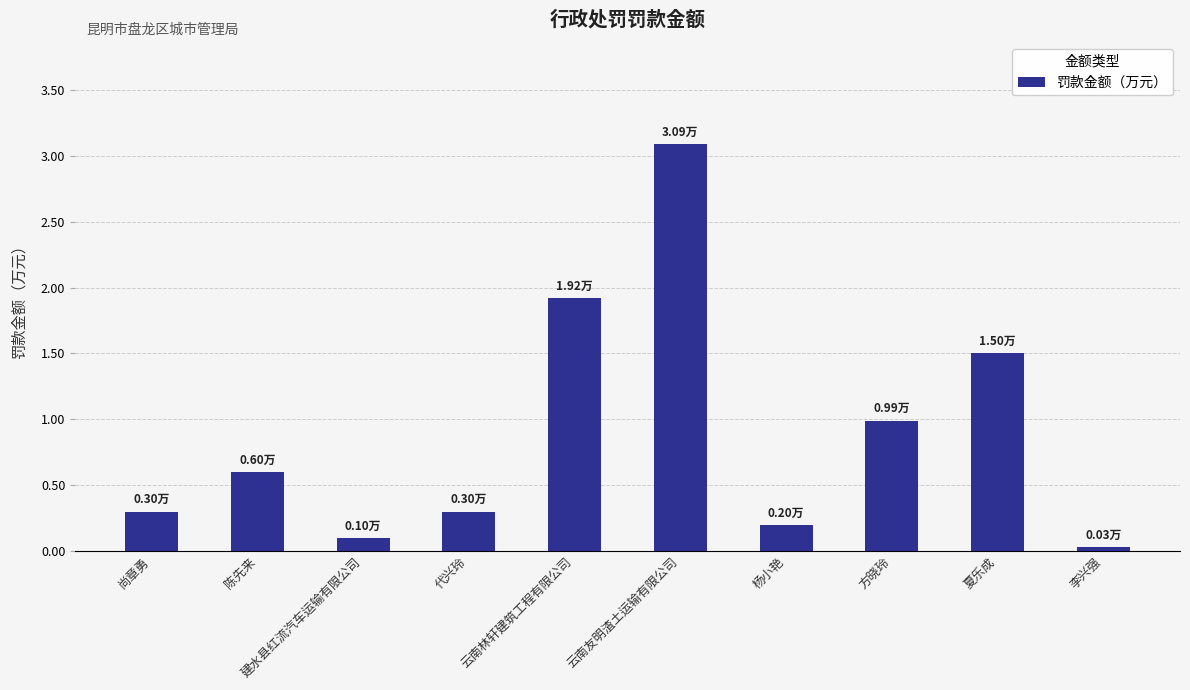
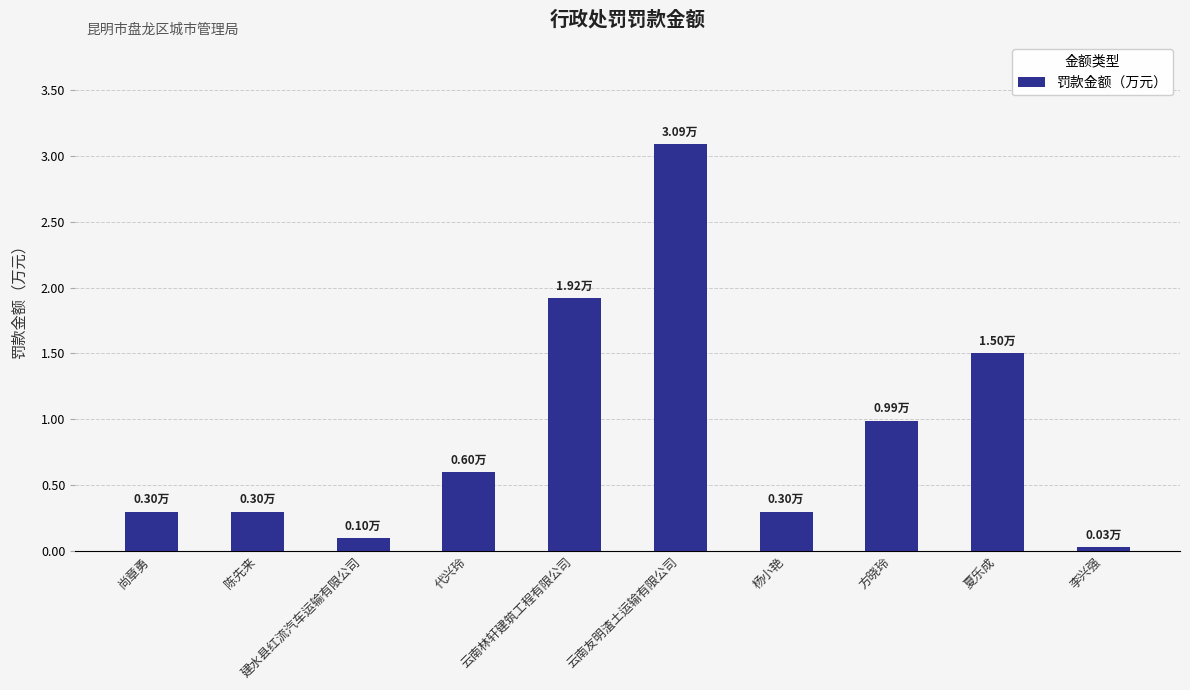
陈先来: 0.60万 -> 0.30万
代兴玲: 0.30万 -> 0.60万
杨小艳: 0.20万 -> 0.30万
